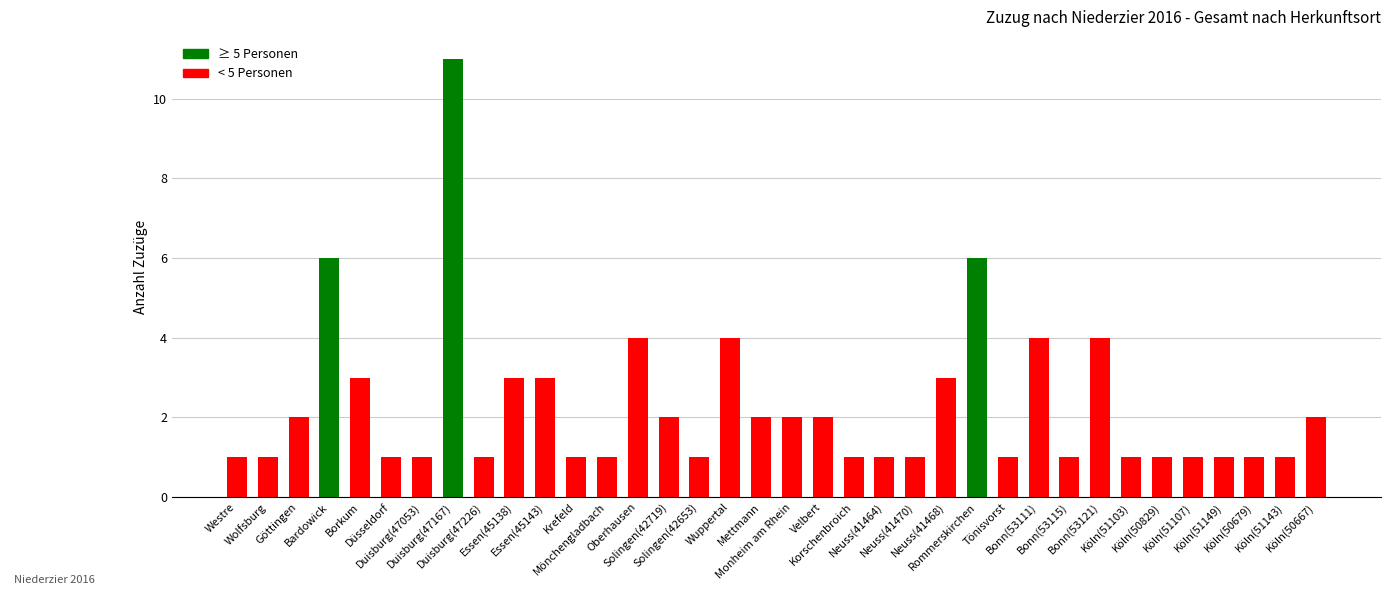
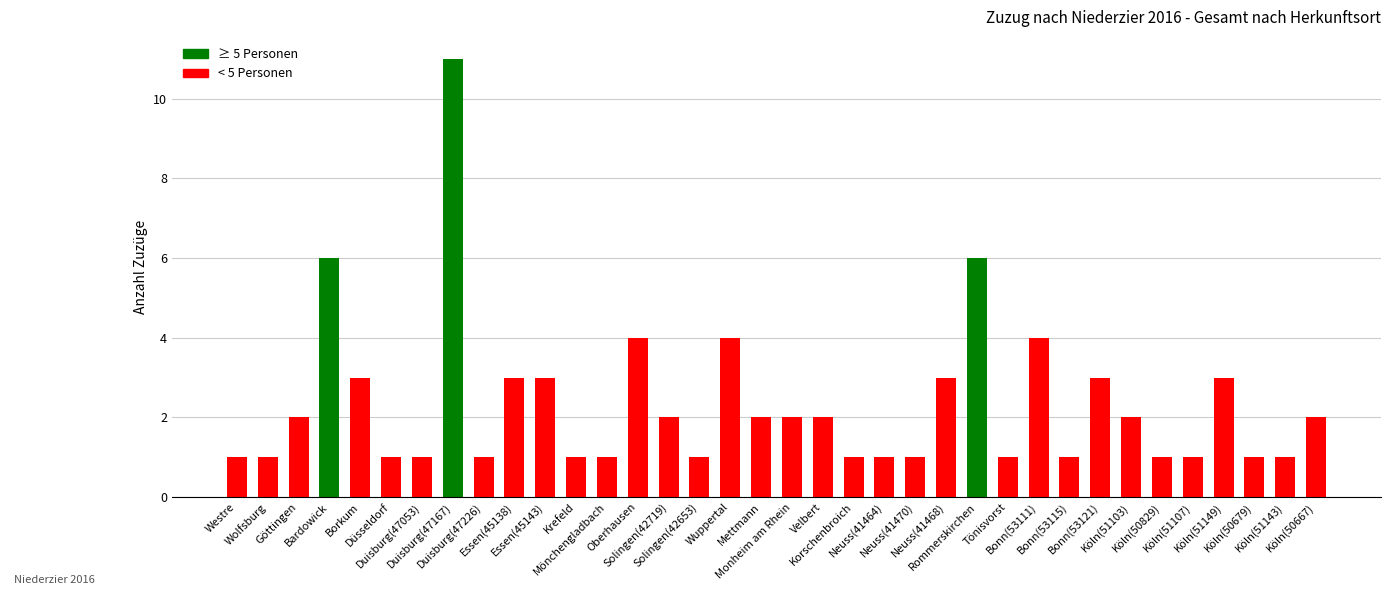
Bonn(53121): 4 -> 3
Köln(51103): 1 -> 2
Köln(51149): 1 -> 3
